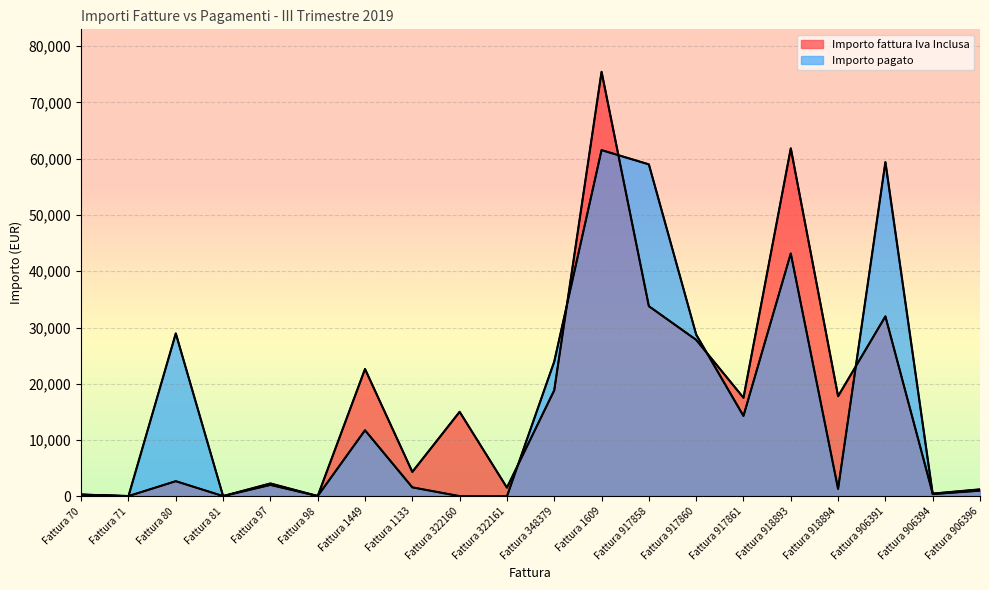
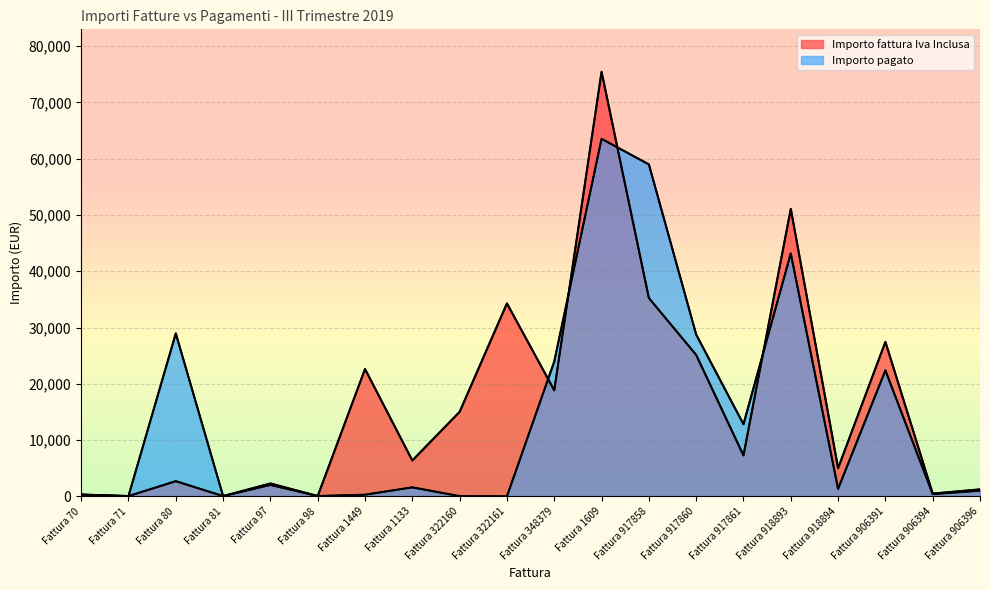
Importo pagato, Fattura 1449: 12,000 -> 0
Importo fattura Iva Inclusa, Fattura 1133: 4,000 -> 6,000
Importo fattura Iva Inclusa, Fattura 322161: 2,000 -> 34,000
Importo pagato, Fattura 1609: 62,000 -> 64,000
Importo fattura Iva Inclusa, Fattura 917858: 34,000 -> 35,000
Importo fattura Iva Inclusa, Fattura 917860: 28,000 -> 25,000
Importo fattura Iva Inclusa, Fattura 917861: 18,000 -> 7,000
Importo pagato, Fattura 917861: 14,000 -> 13,000
Importo fattura Iva Inclusa, Fattura 918893: 62,000 -> 51,000
Importo fattura Iva Inclusa, Fattura 918894: 18,000 -> 5,000
Importo fattura Iva Inclusa, Fattura 906391: 32,000 -> 27,000
Importo pagato, Fattura 906391: 59,000 -> 22,000
